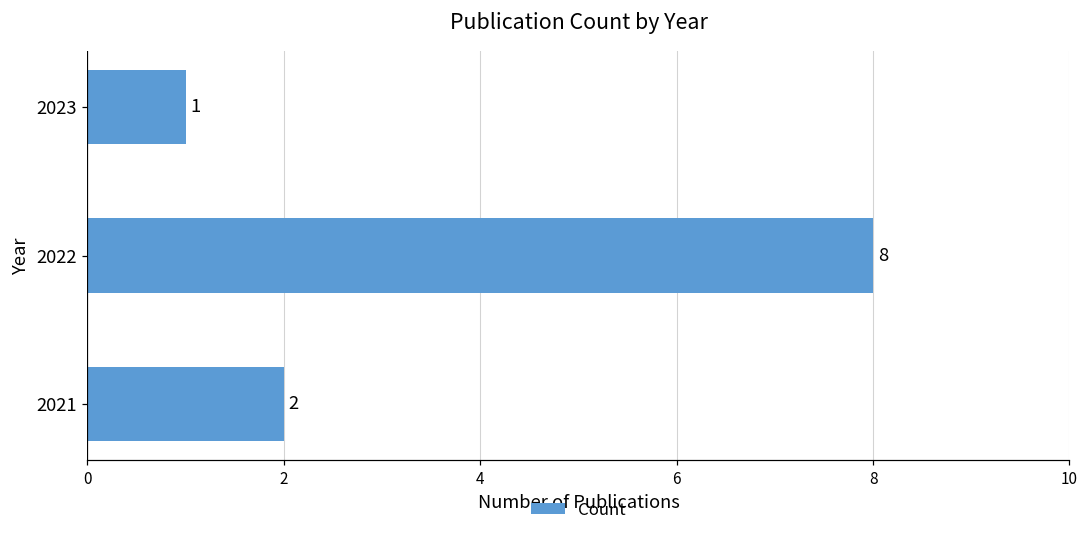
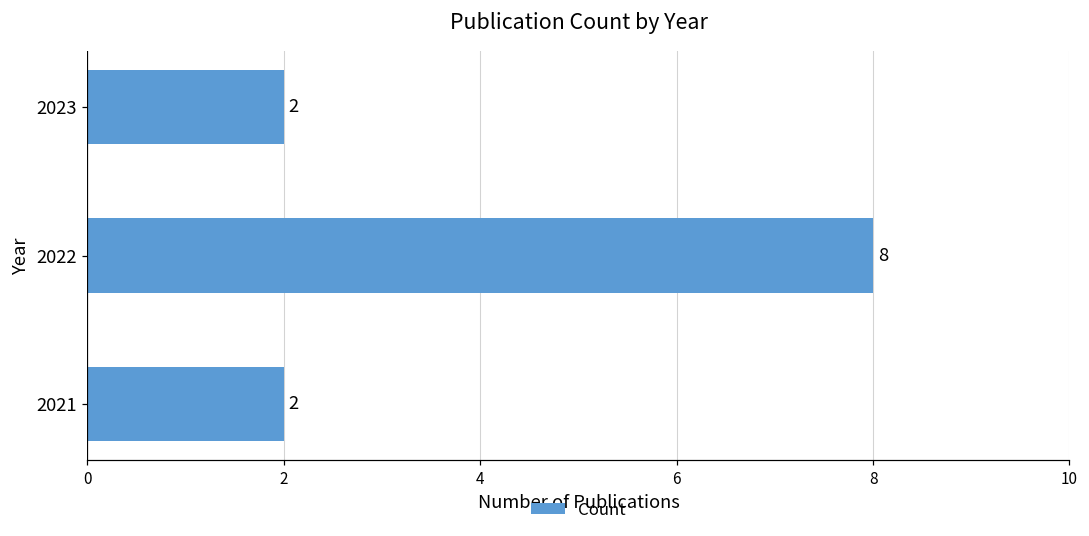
2023: 1 -> 2
